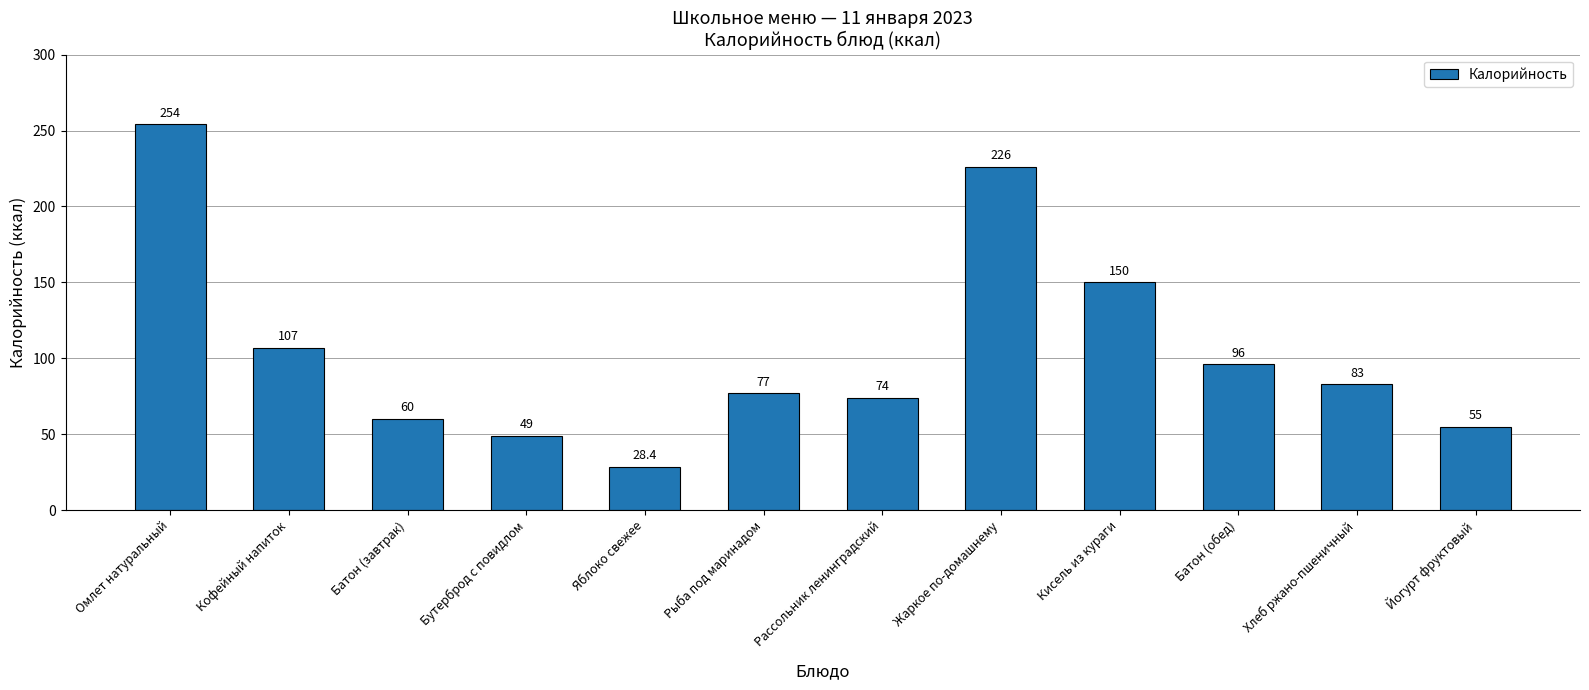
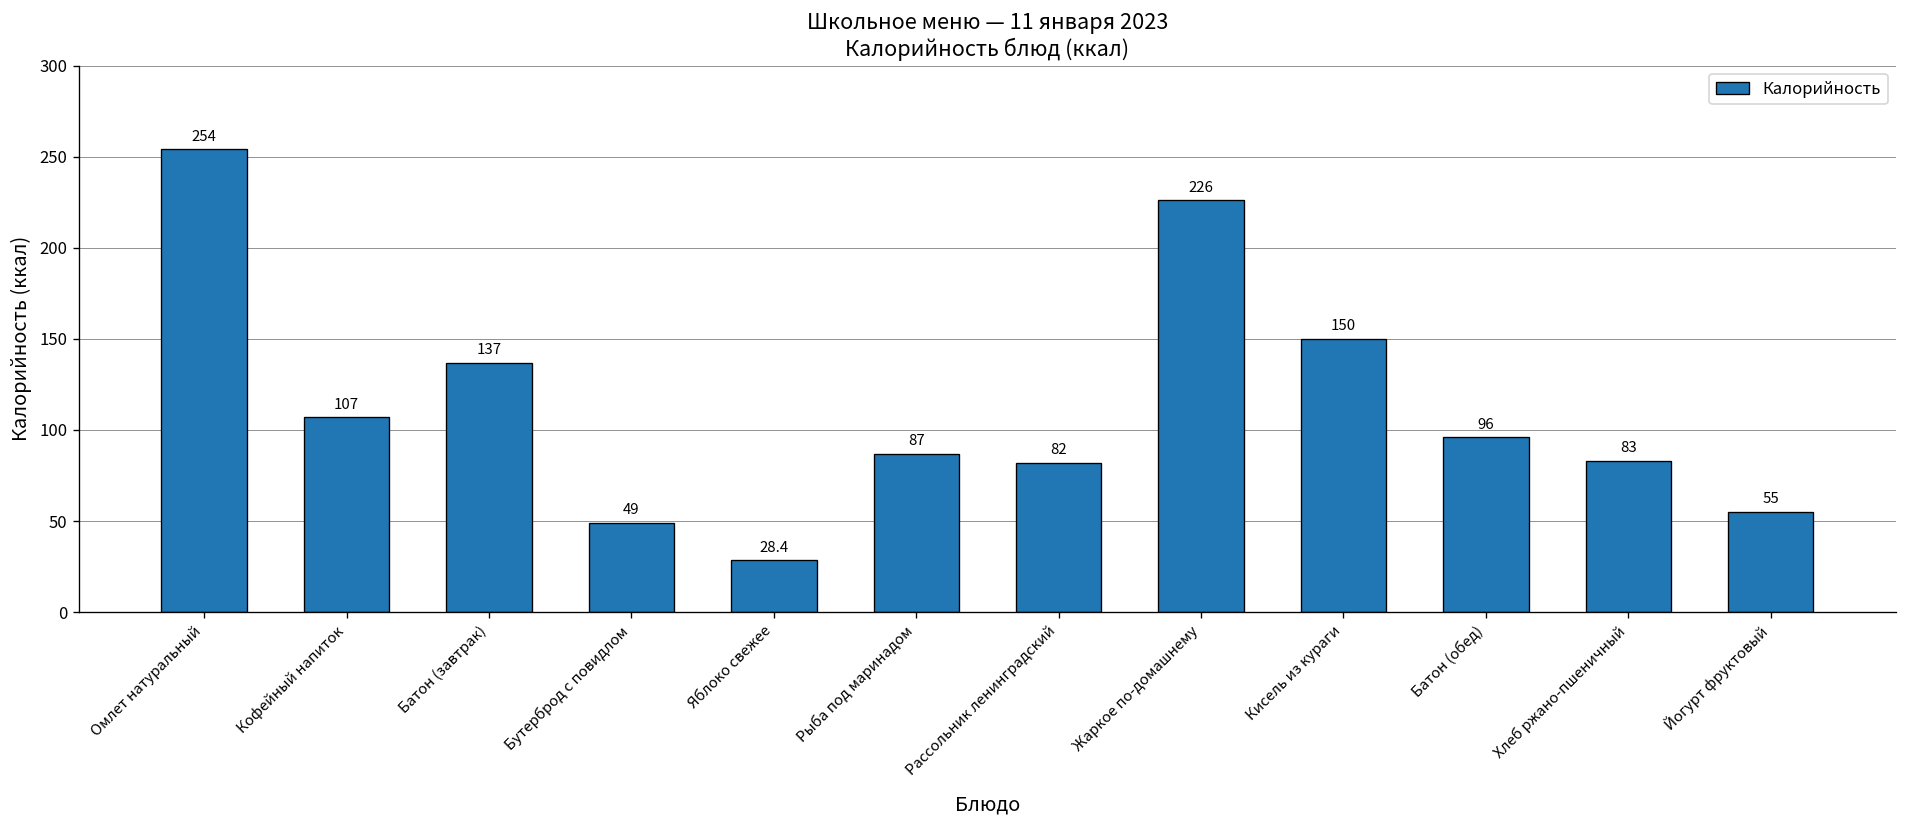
Батон (завтрак): 60 -> 137
Рыба под маринадом: 77 -> 87
Рассольник ленинградский: 74 -> 82
